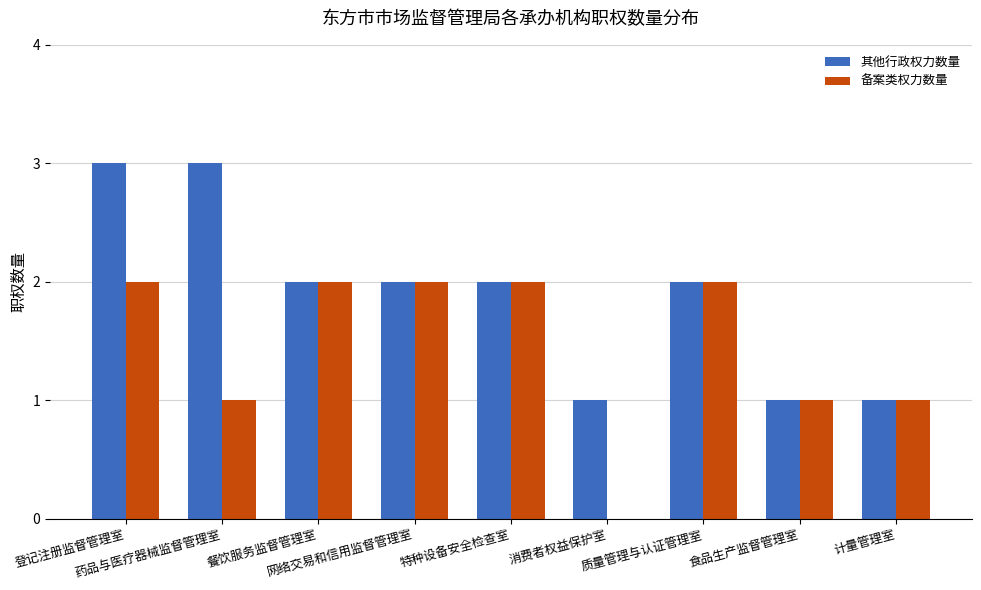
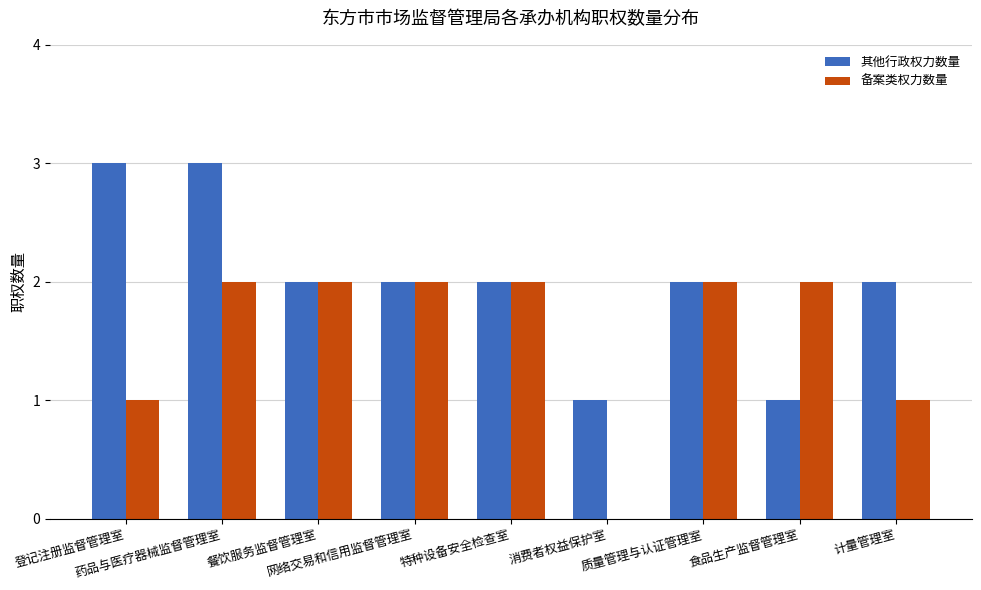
备案类权力数量, 登记注册监督管理室: 2 -> 1
备案类权力数量, 药品与医疗器械监督管理室: 1 -> 2
备案类权力数量, 食品生产监督管理室: 1 -> 2
其他行政权力数量, 计量管理室: 1 -> 2
